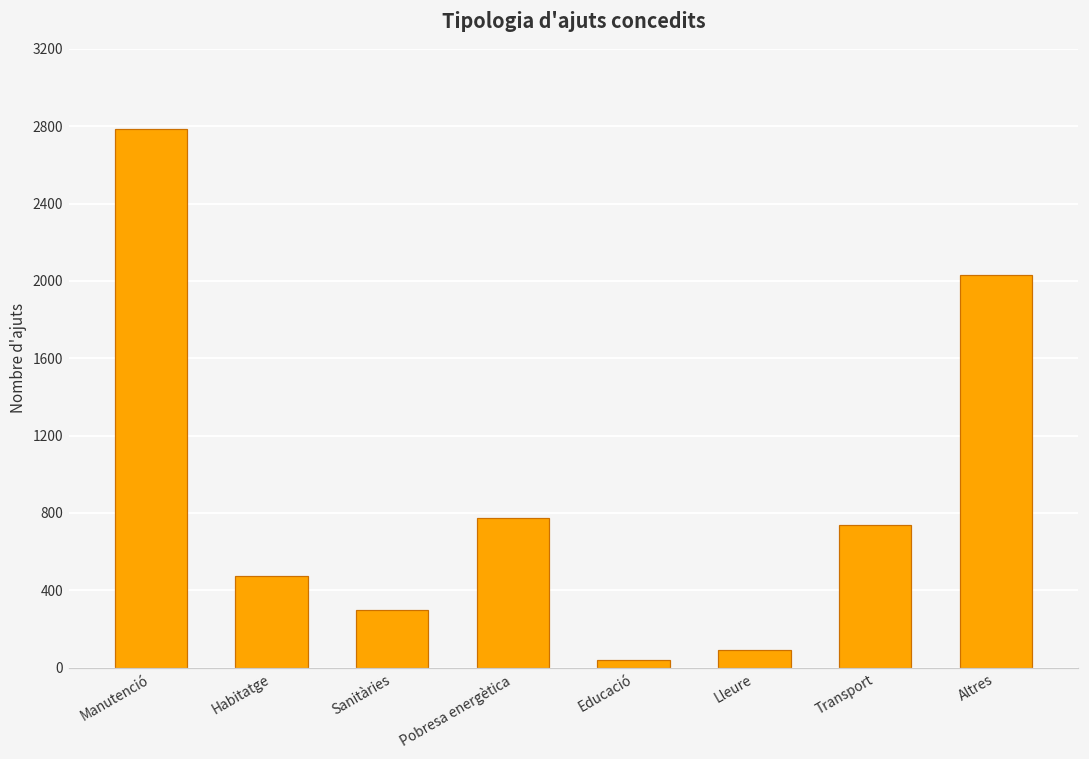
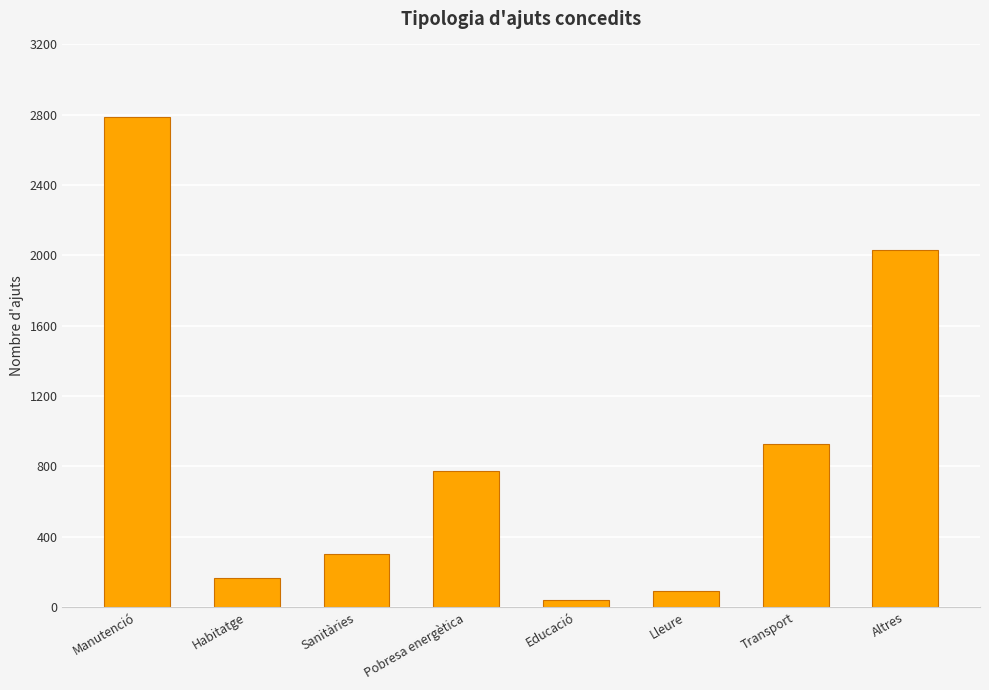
Habitatge: 480 -> 170
Transport: 740 -> 930
